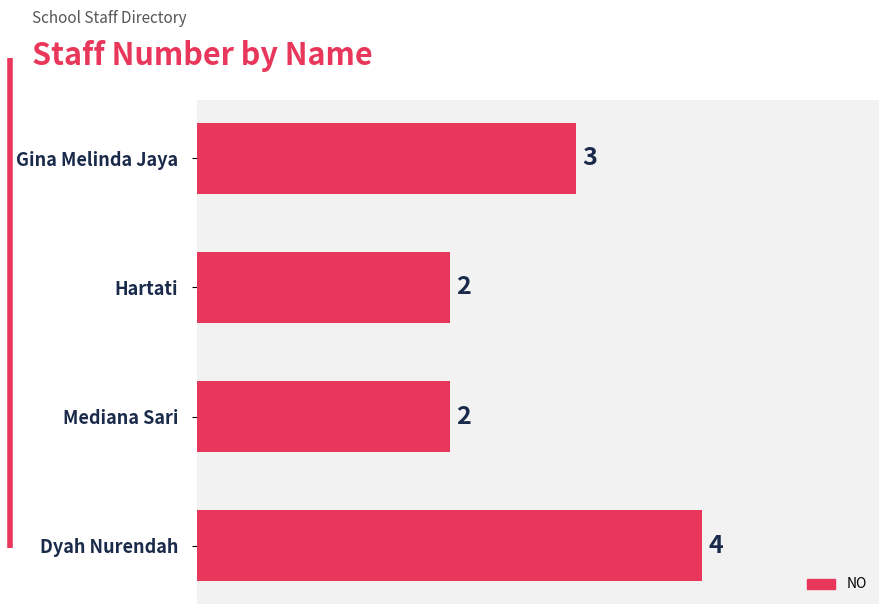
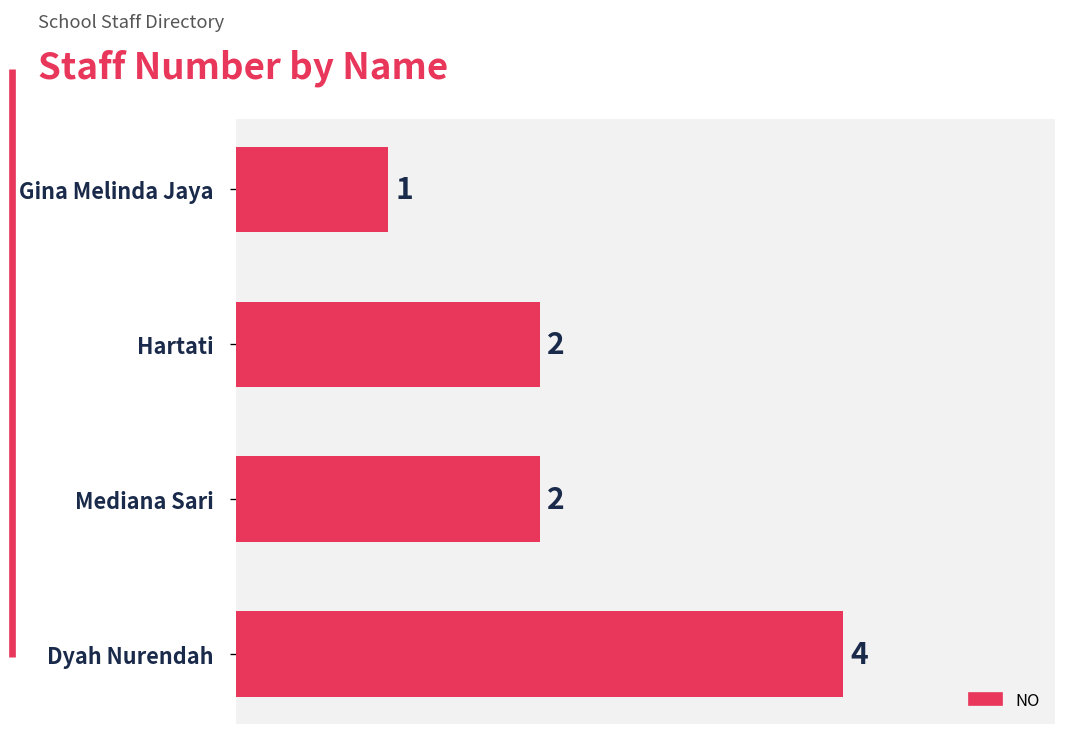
Gina Melinda Jaya: 3 -> 1
